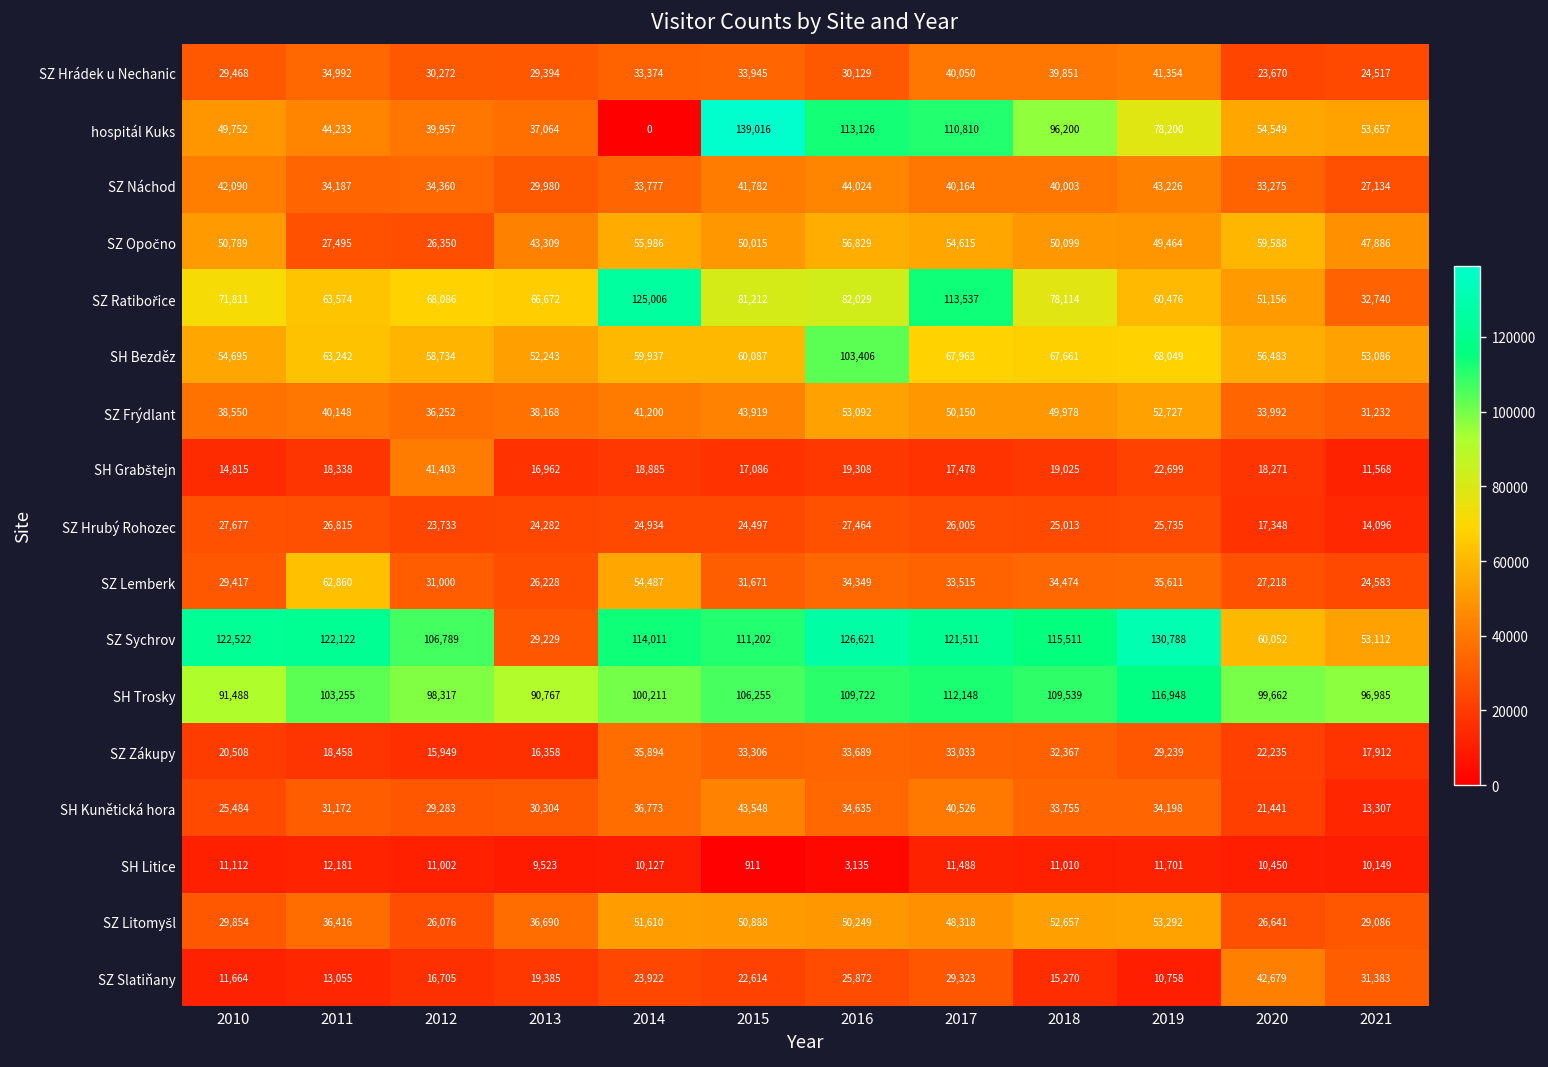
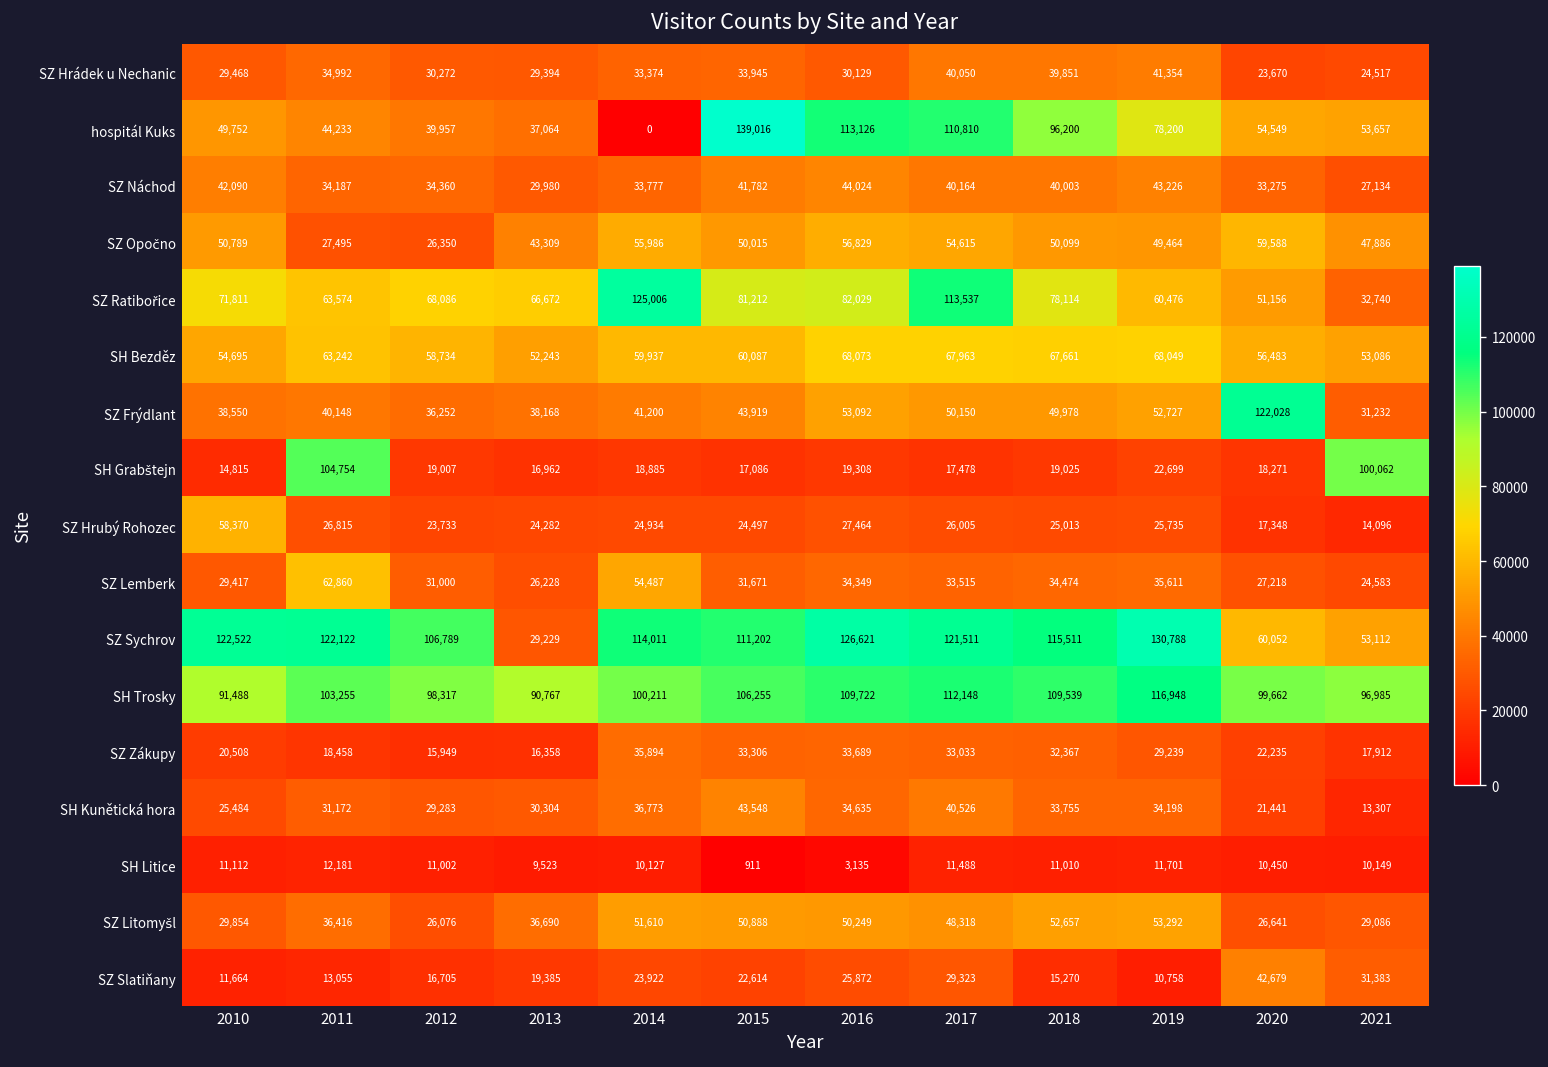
SH Bezděz, 2016: 103,406 -> 68,073
SZ Frýdlant, 2020: 33,992 -> 122,028
SH Grabštejn, 2011: 18,338 -> 104,754
SH Grabštejn, 2012: 41,403 -> 19,007
SH Grabštejn, 2021: 11,568 -> 100,062
SZ Hrubý Rohozec, 2010: 27,677 -> 58,370
